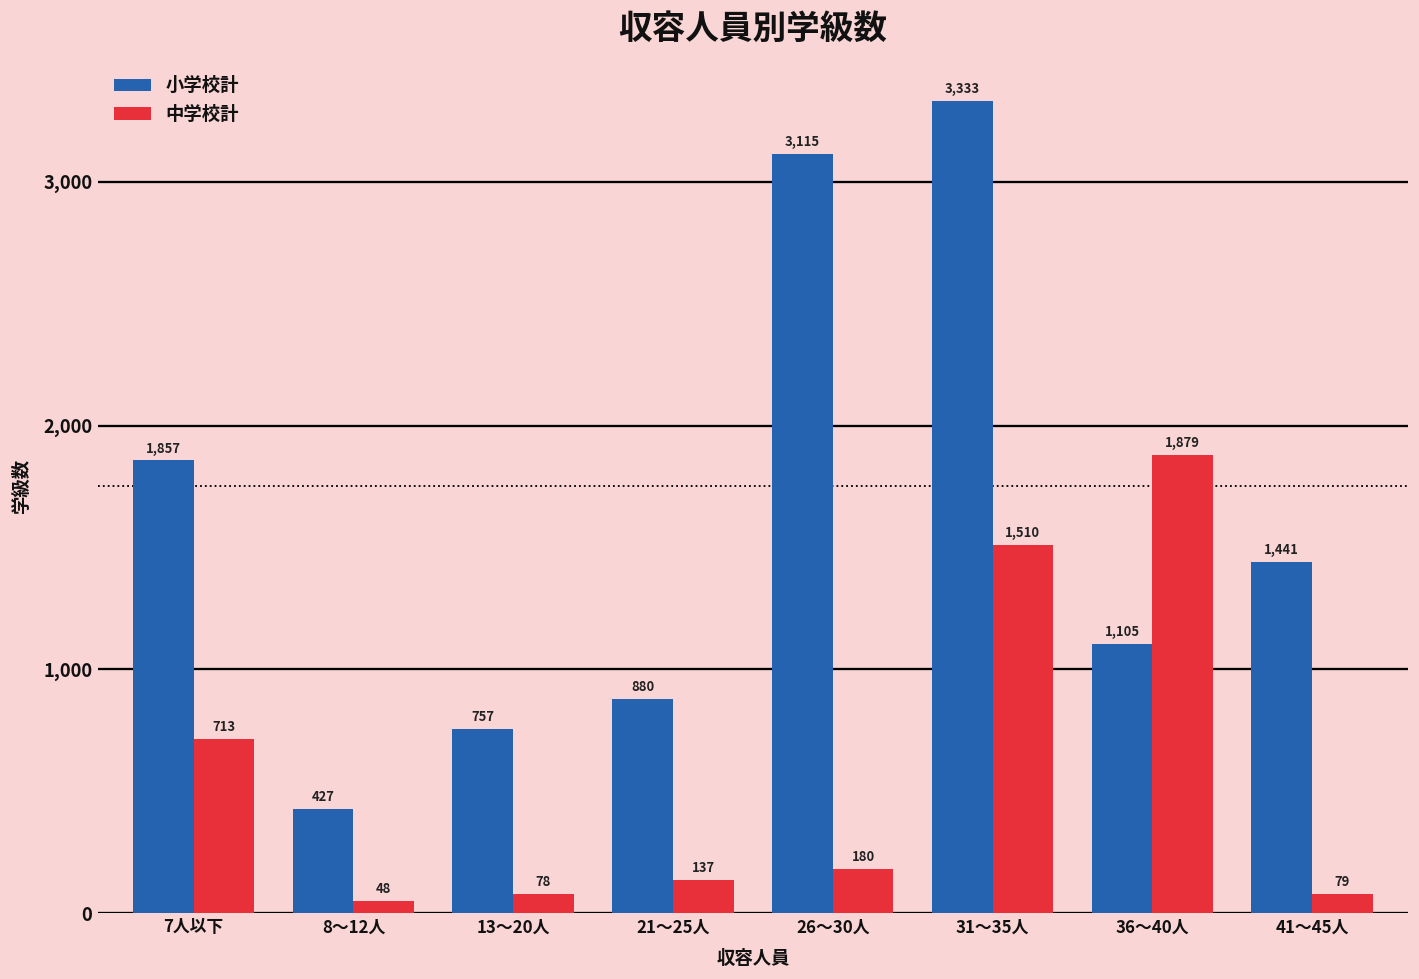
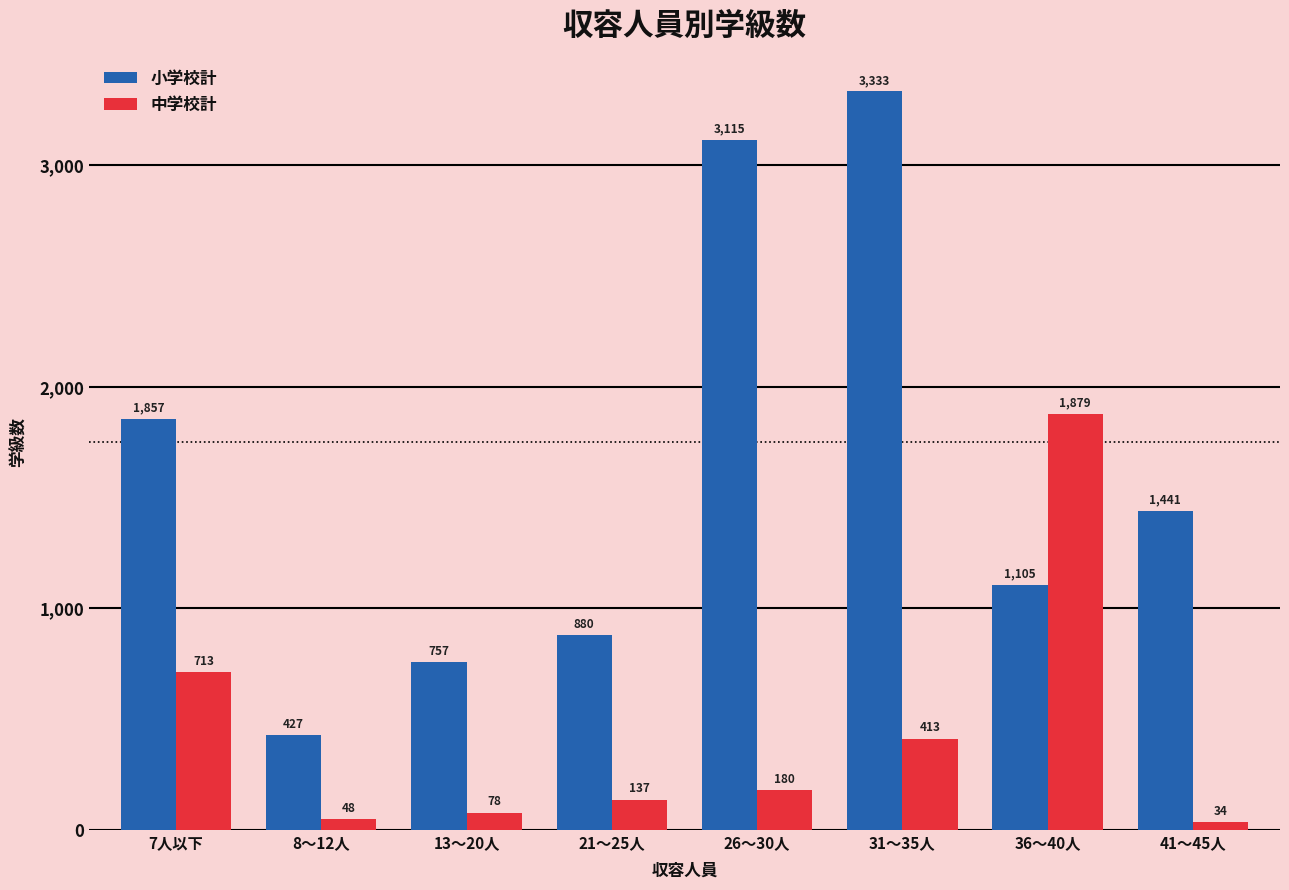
中学校計, 31～35人: 1,510 -> 413
中学校計, 41～45人: 79 -> 34
